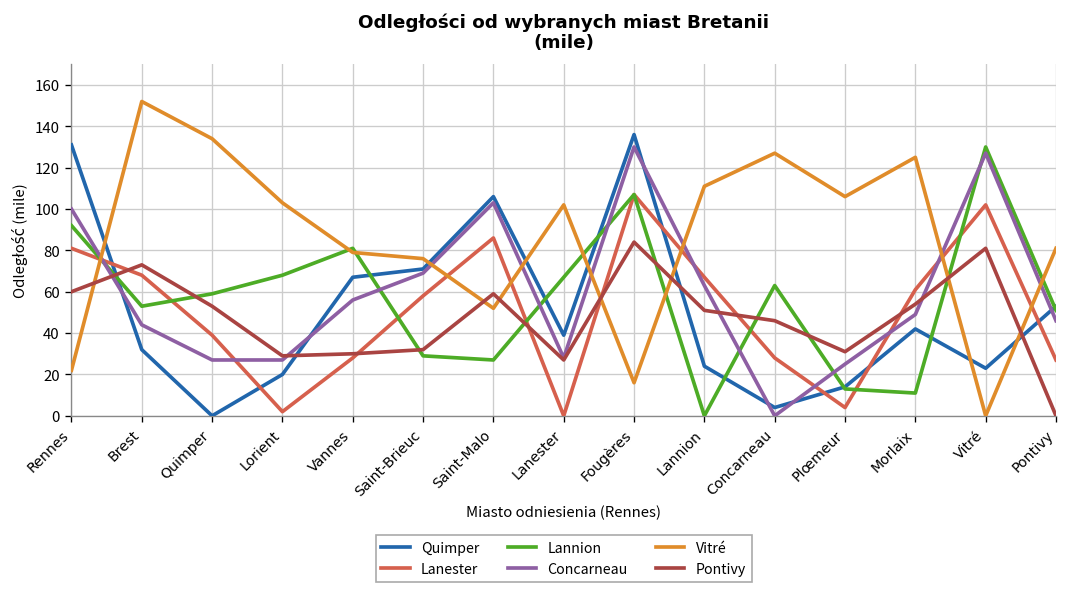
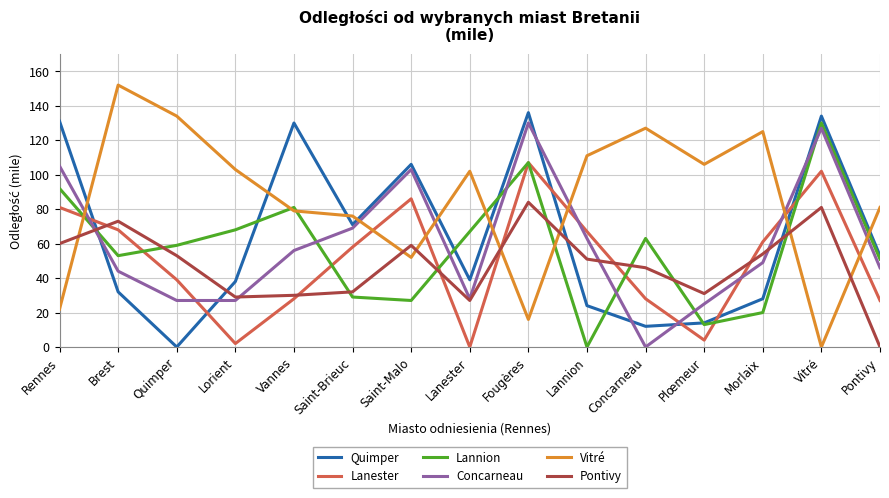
Concarneau, Rennes: 100 -> 105
Quimper, Lorient: 20 -> 38
Quimper, Vannes: 67 -> 130
Quimper, Concarneau: 4 -> 12
Quimper, Morlaix: 42 -> 28
Lannion, Morlaix: 11 -> 20
Quimper, Vitré: 23 -> 134
